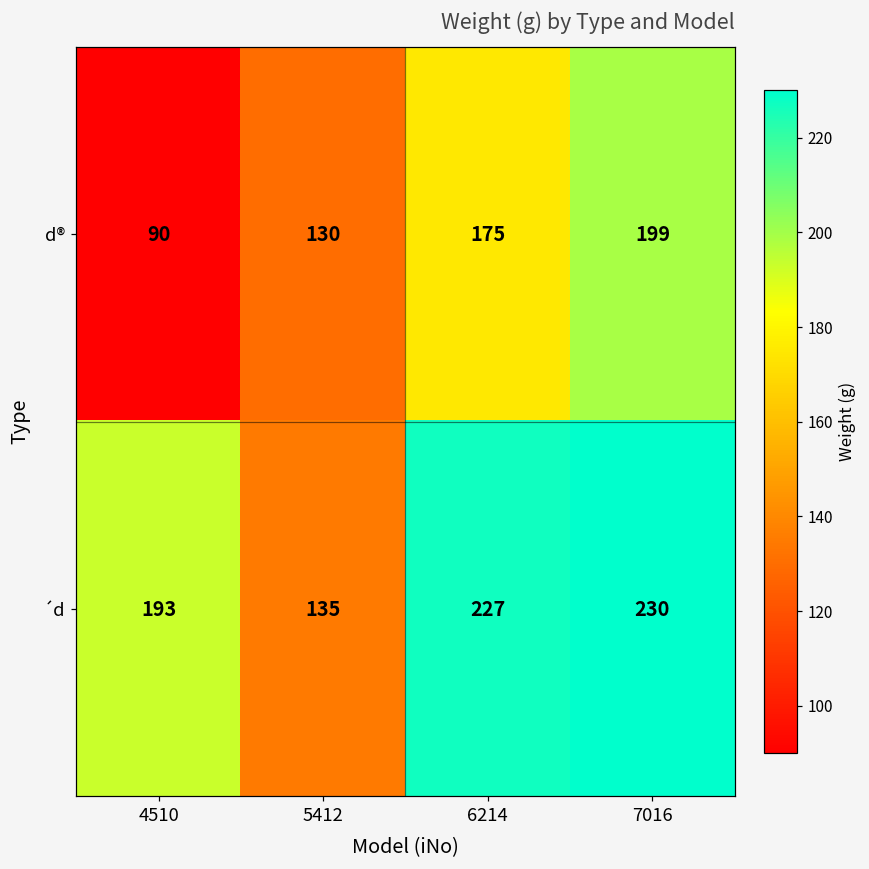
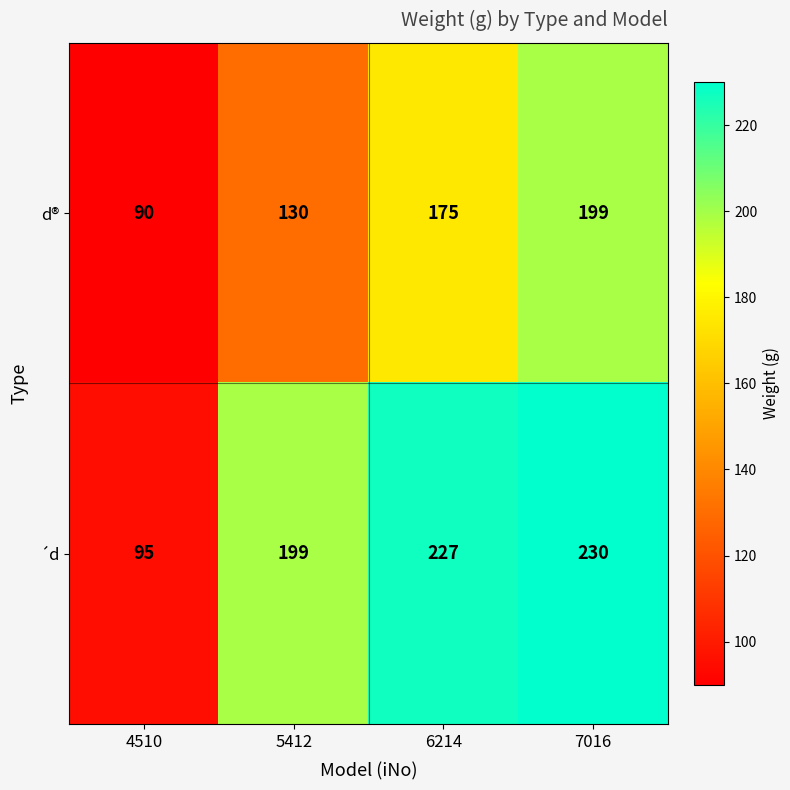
´d, 4510: 193 -> 95
´d, 5412: 135 -> 199
